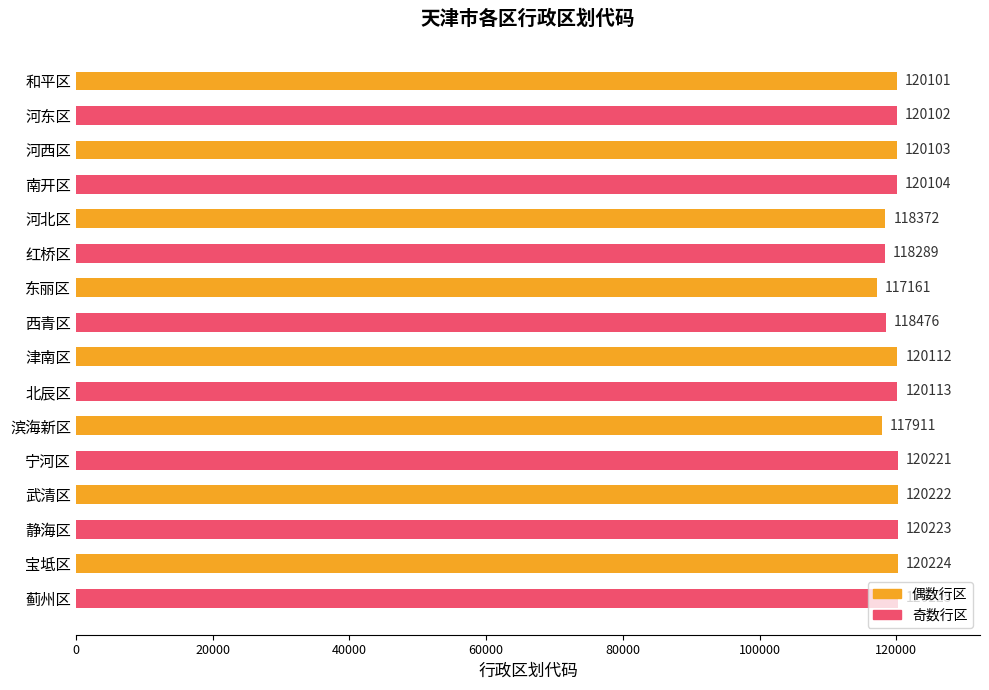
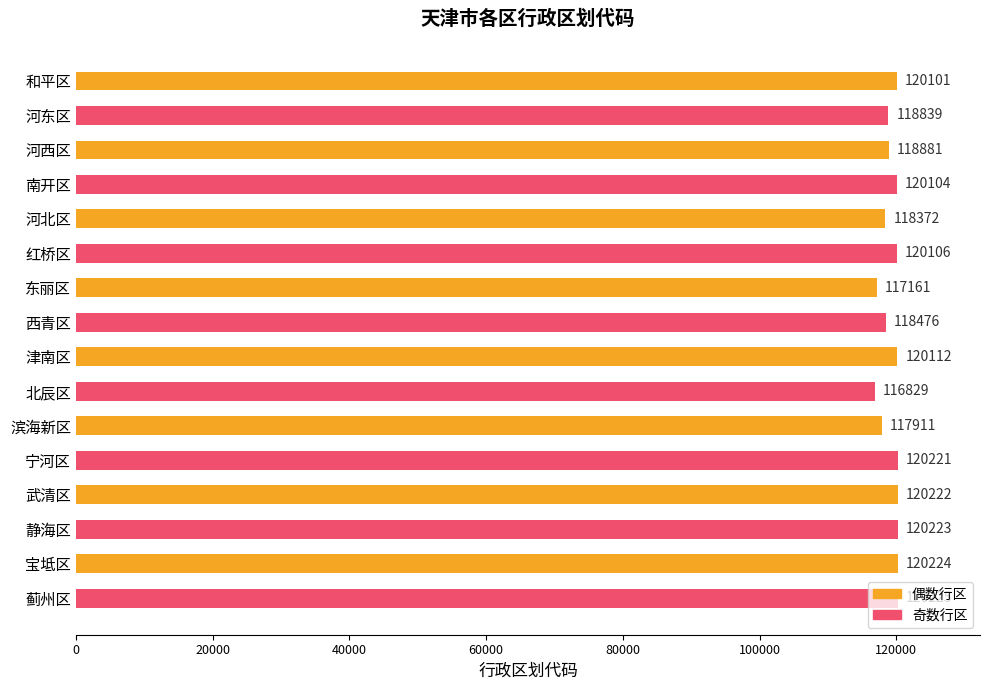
河东区: 120102 -> 118839
河西区: 120103 -> 118881
红桥区: 118289 -> 120106
北辰区: 120113 -> 116829
